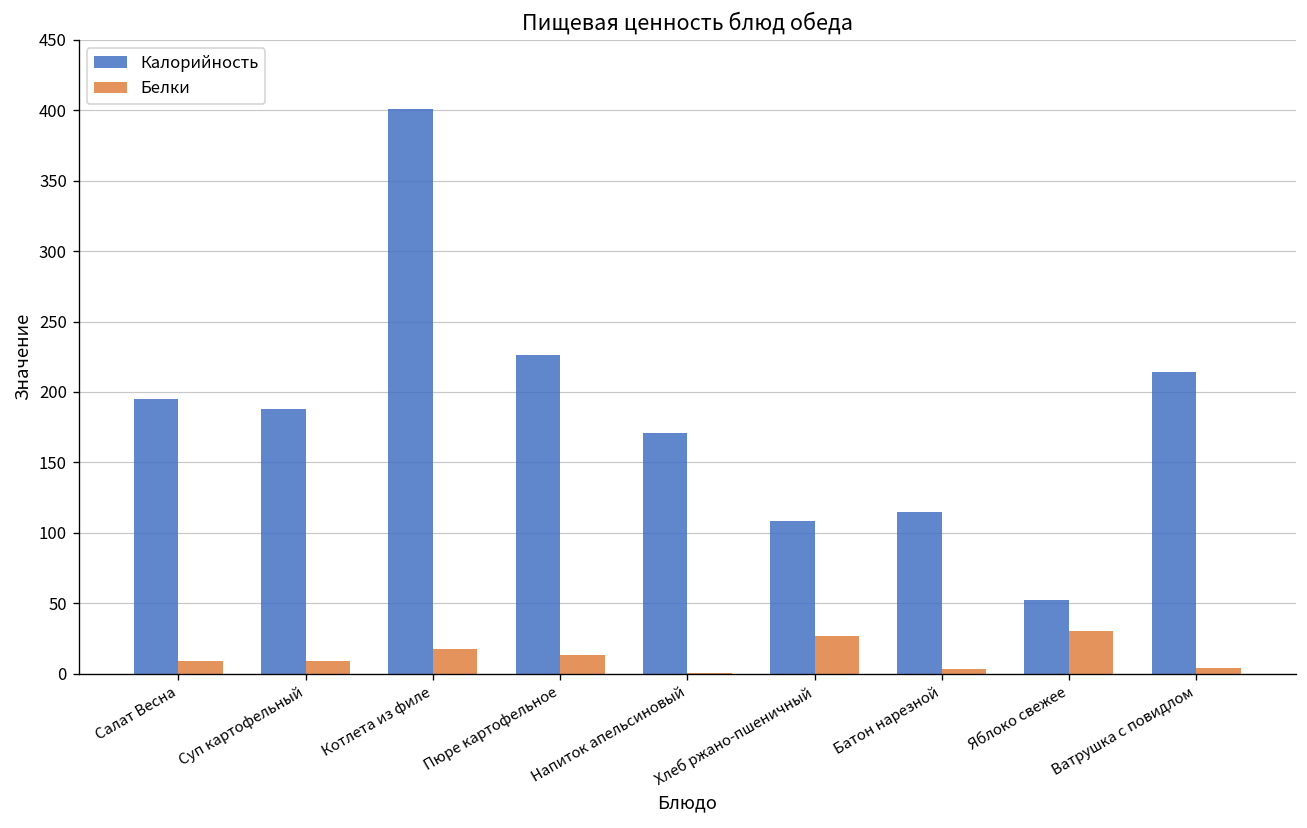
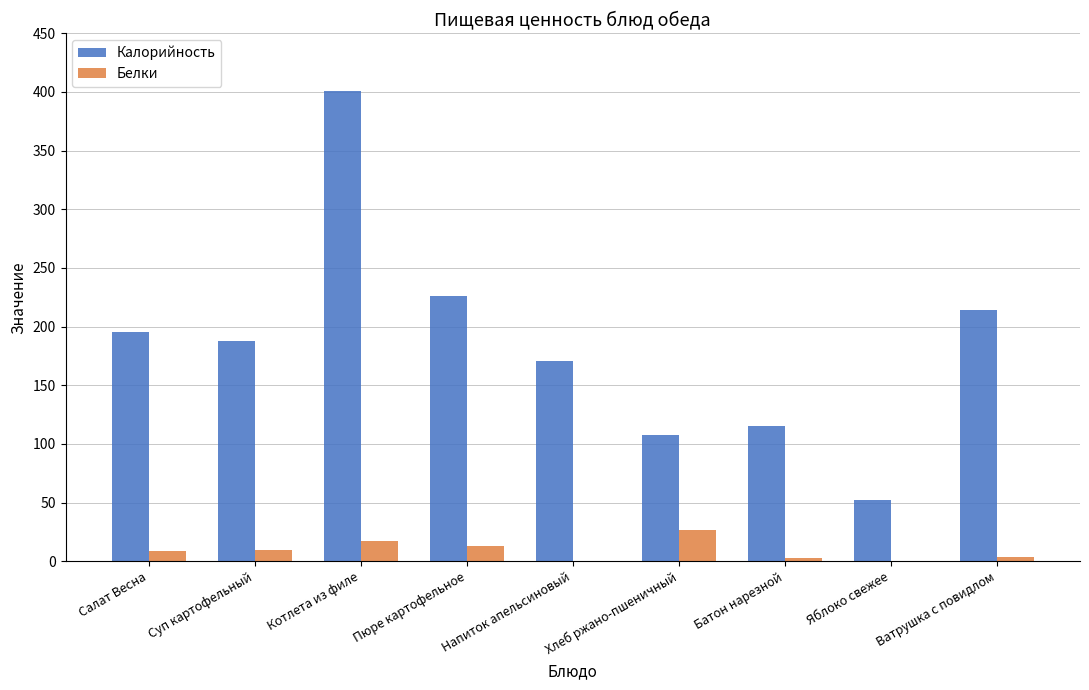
Белки, Яблоко свежее: 30 -> 0
